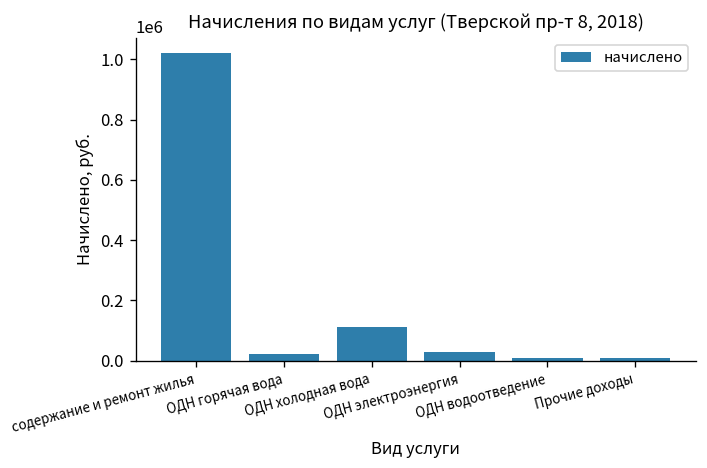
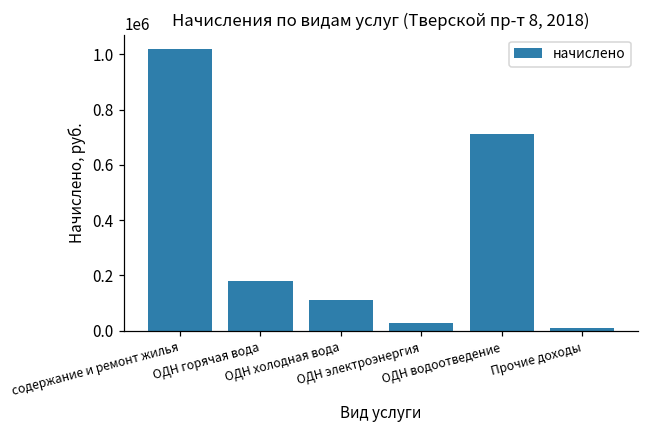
ОДН горячая вода: 20000 -> 180000
ОДН водоотведение: 10000 -> 710000
